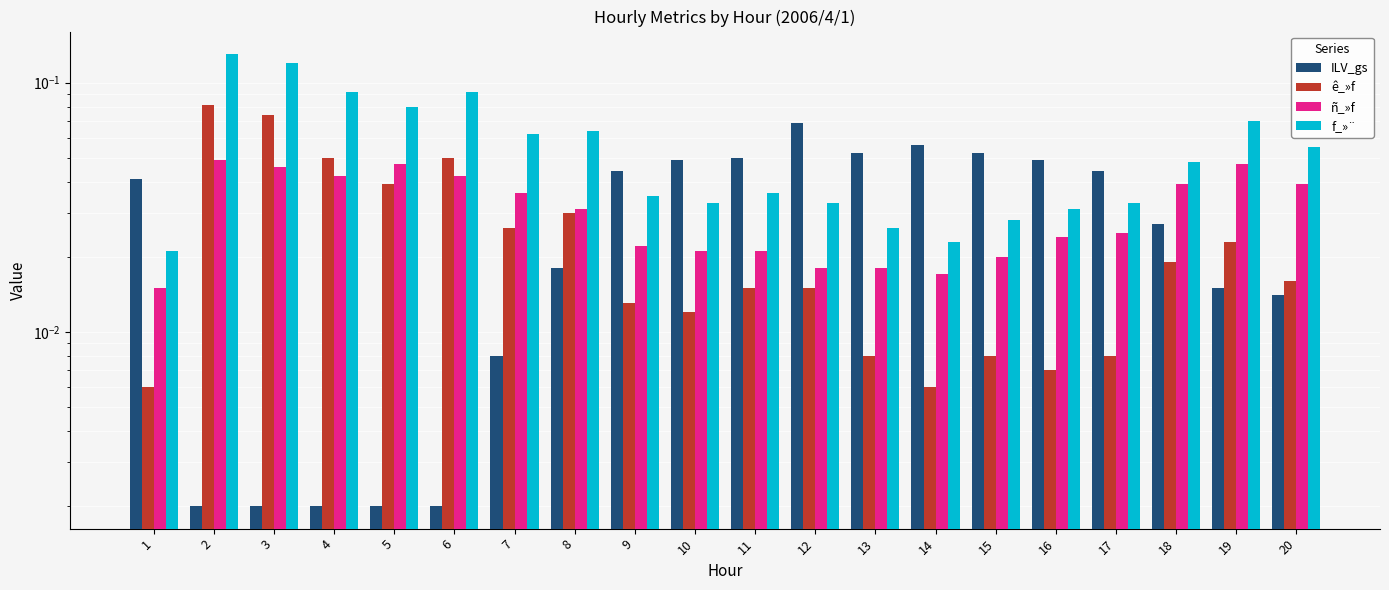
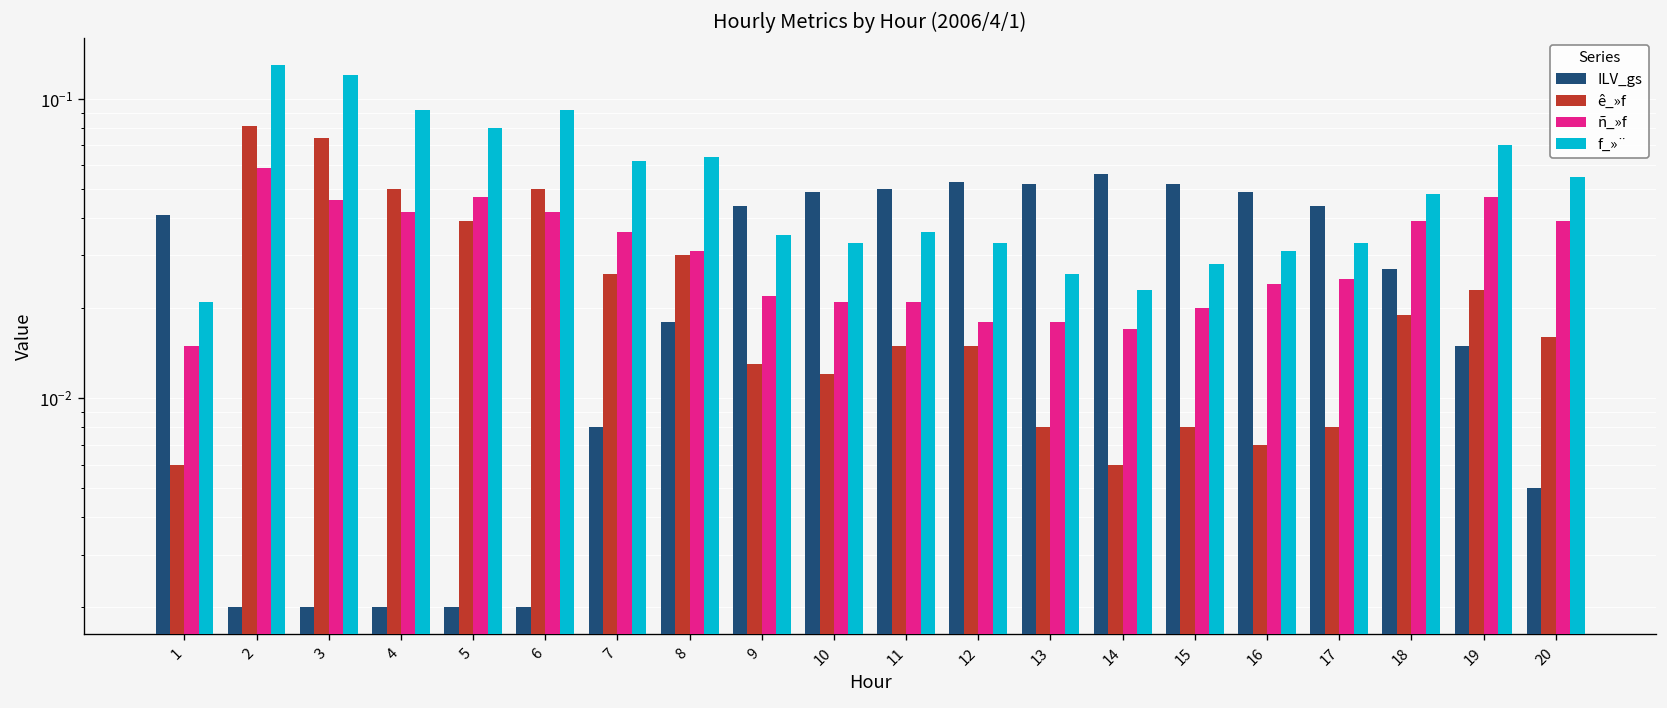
ñ_»f, 2: 0.049 -> 0.059
ILV_gs, 12: 0.069 -> 0.053
ILV_gs, 20: 0.014 -> 0.005
